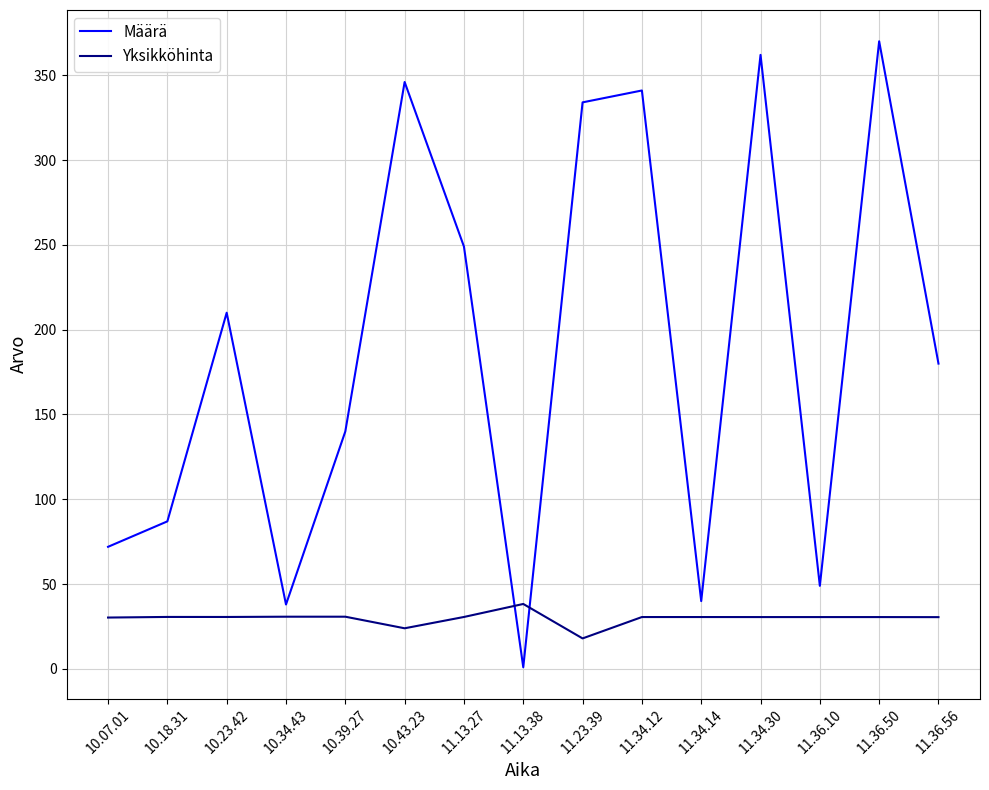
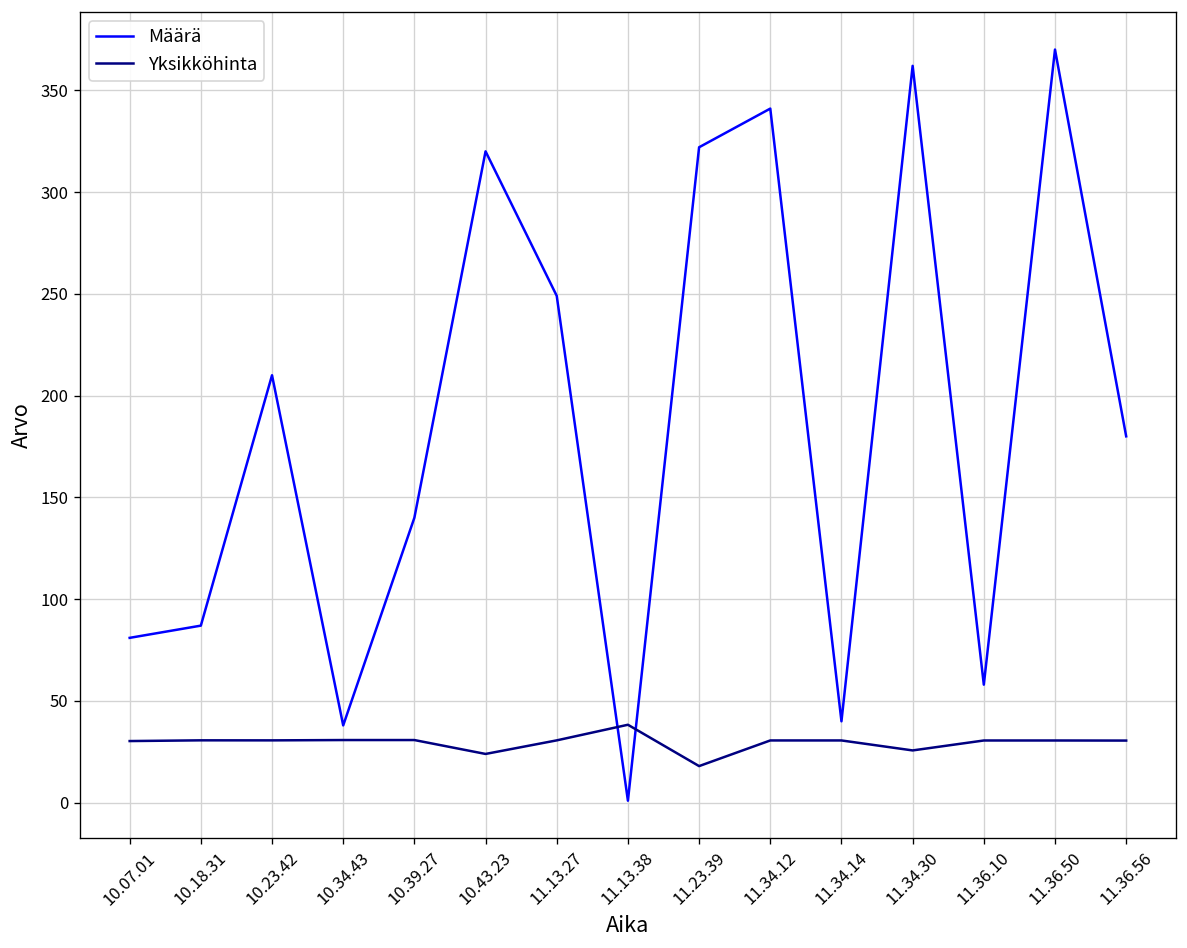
Määrä, 10.07.01: 72 -> 81
Määrä, 10.43.23: 346 -> 320
Määrä, 11.23.39: 334 -> 322
Yksikköhinta, 11.34.30: 31 -> 26
Määrä, 11.36.10: 49 -> 58
